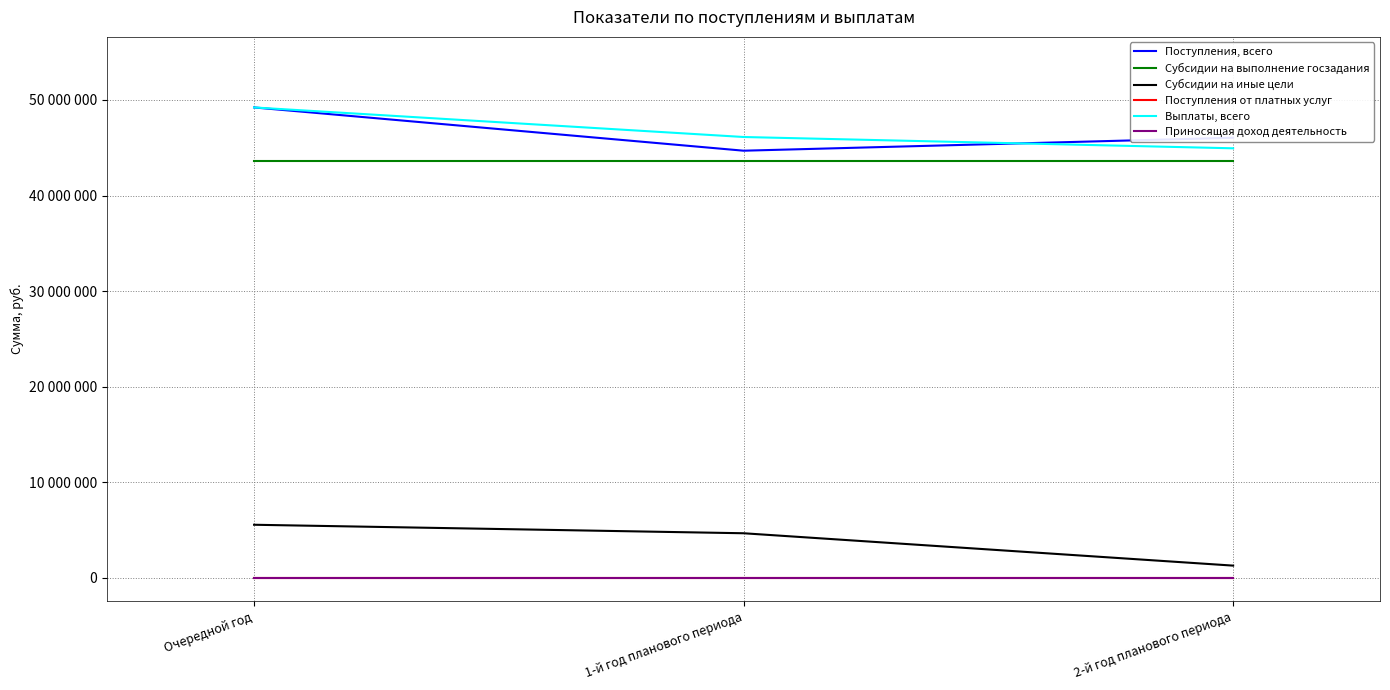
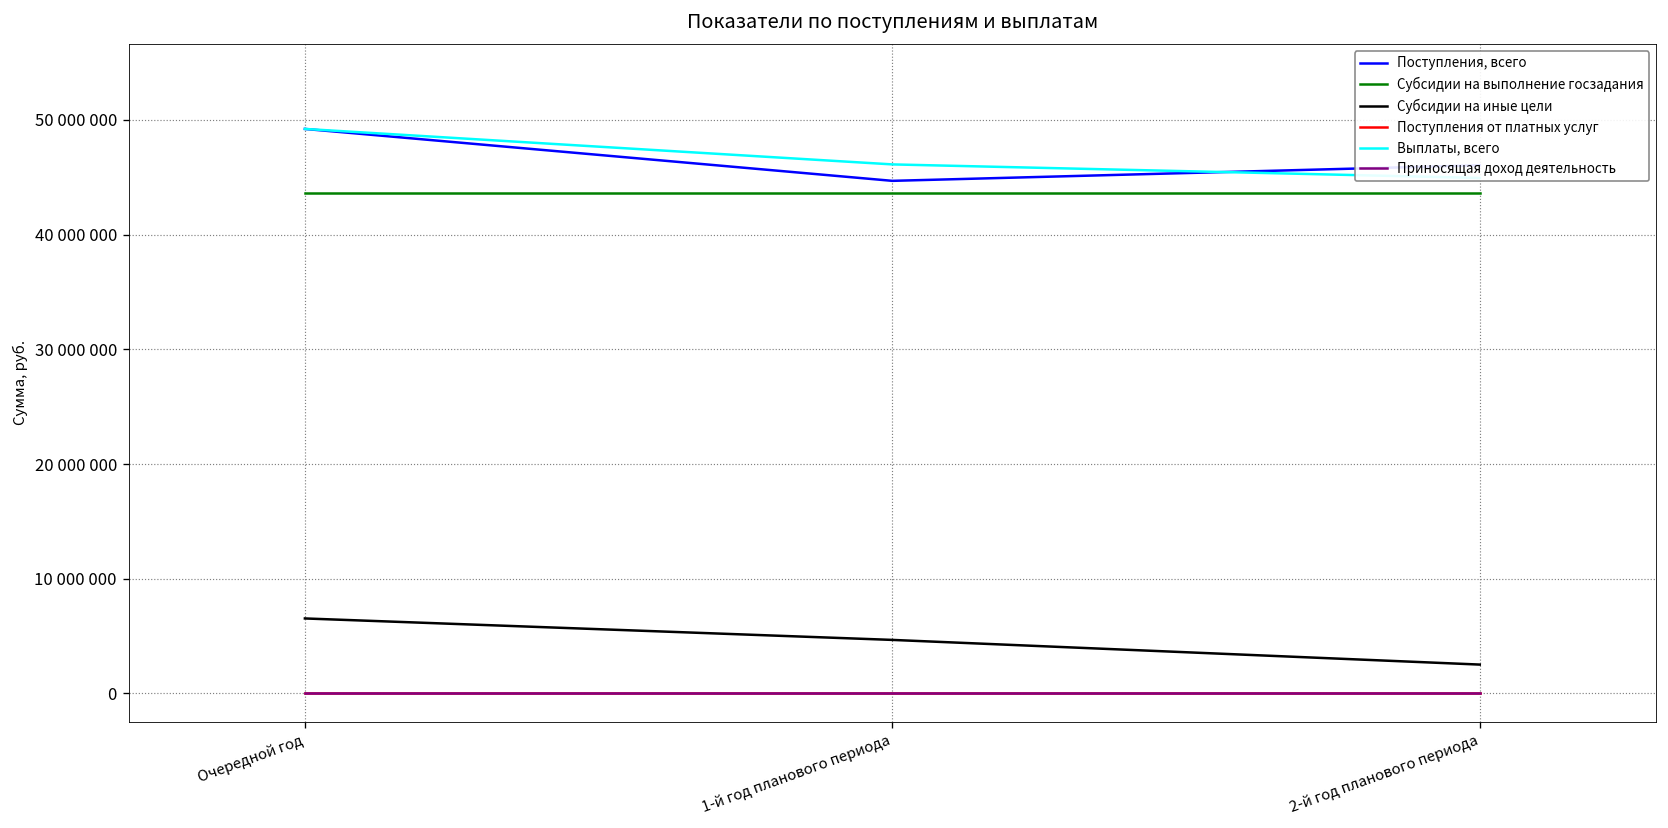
Субсидии на иные цели, Очередной год: 6000000 -> 7000000
Субсидии на иные цели, 2-й год планового периода: 1000000 -> 3000000
